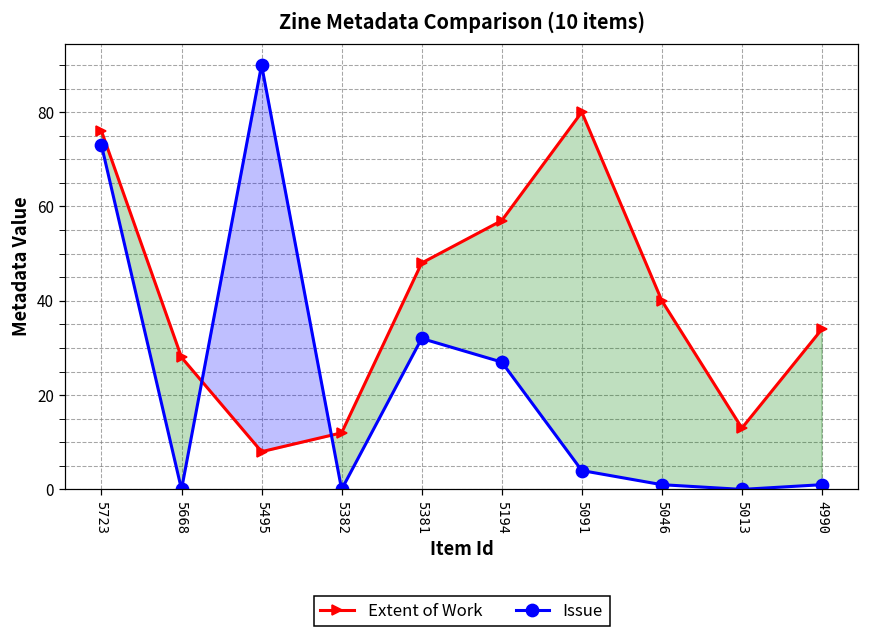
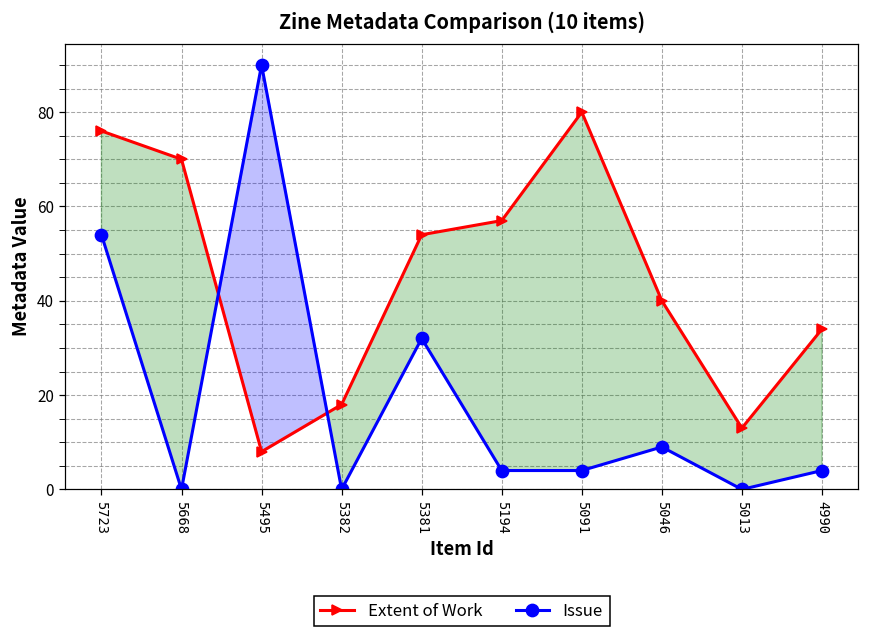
Issue, 5723: 73 -> 54
Extent of Work, 5668: 28 -> 70
Extent of Work, 5382: 12 -> 18
Extent of Work, 5381: 48 -> 54
Issue, 5194: 27 -> 4
Issue, 5046: 1 -> 9
Issue, 4990: 1 -> 4
